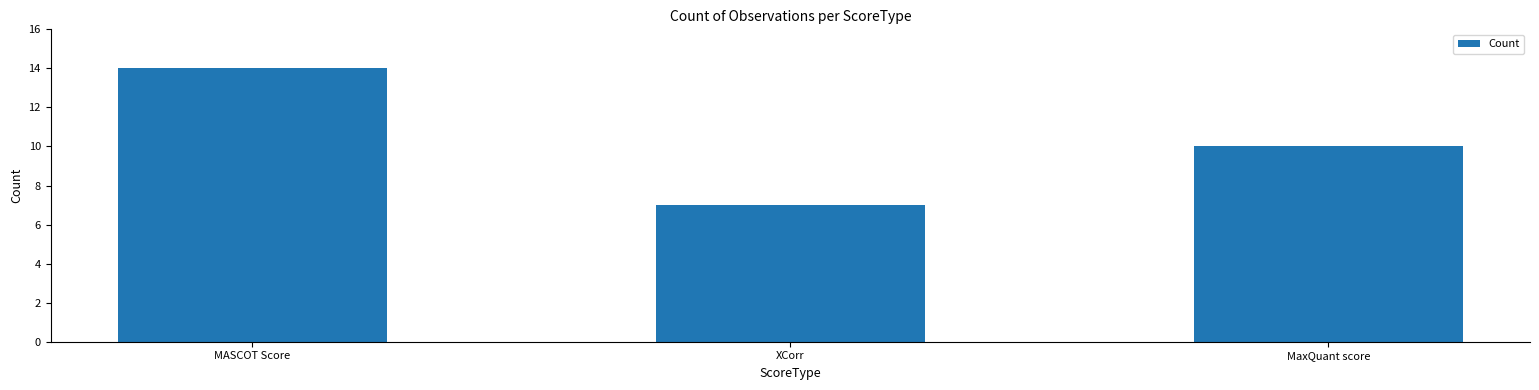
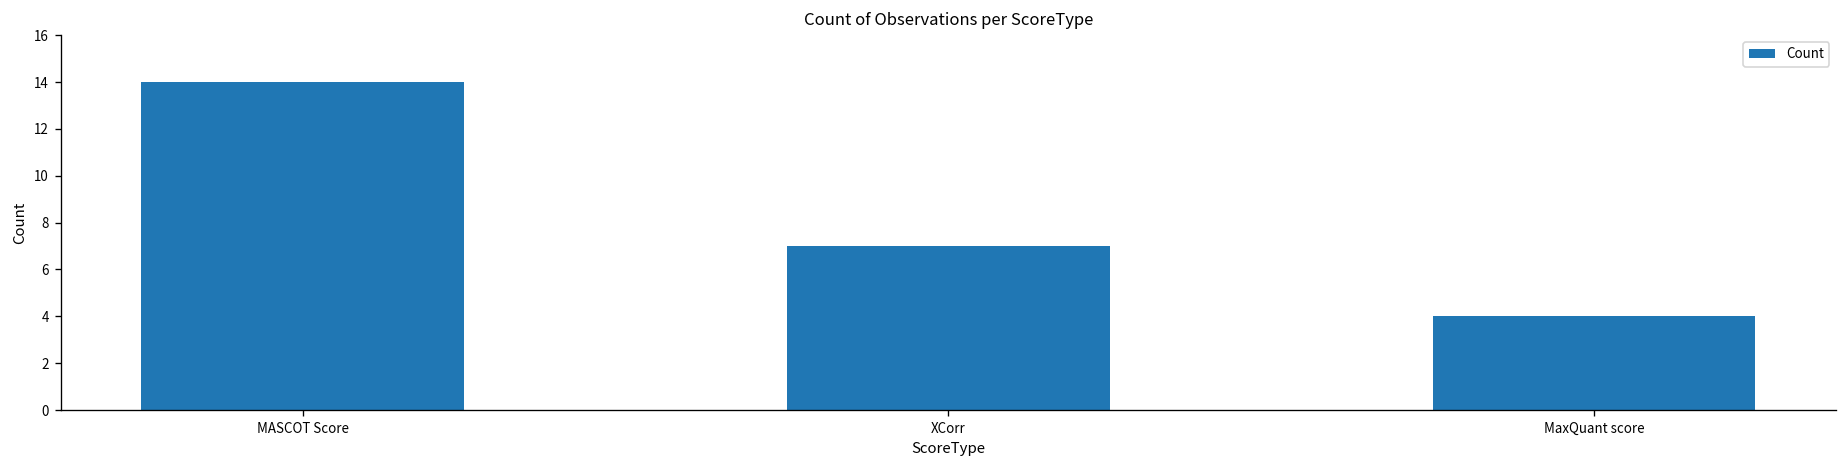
MaxQuant score: 10 -> 4
